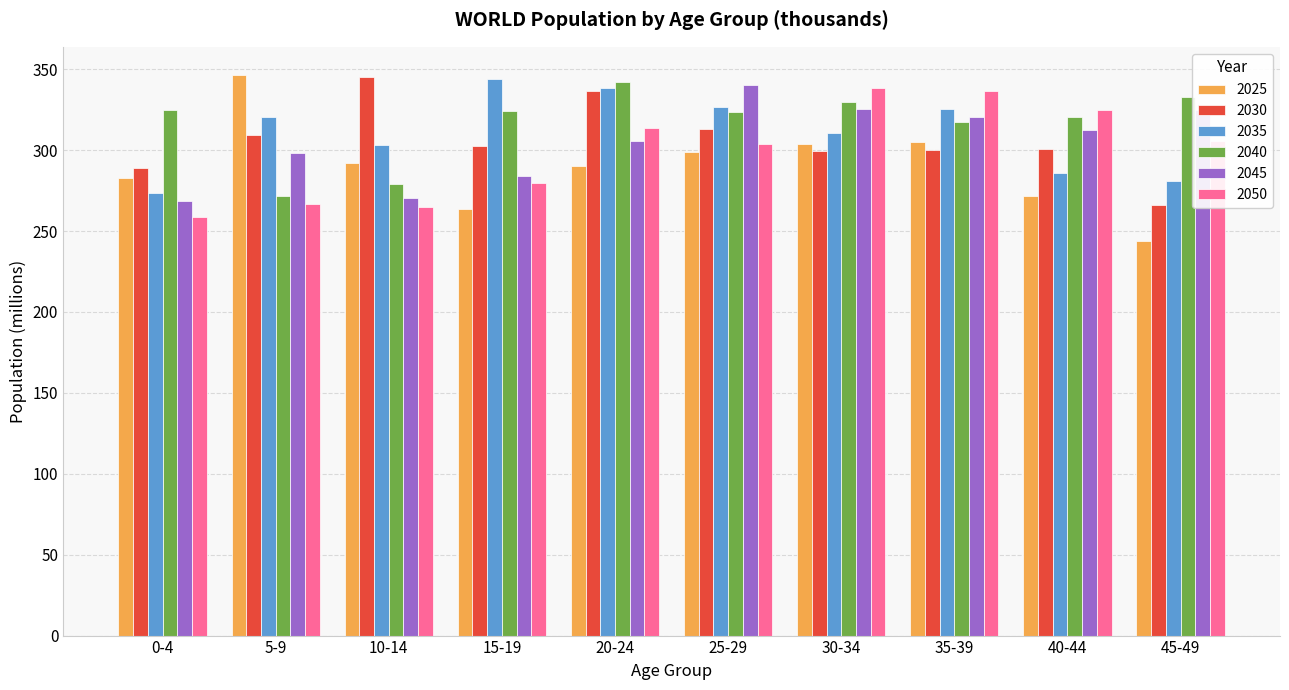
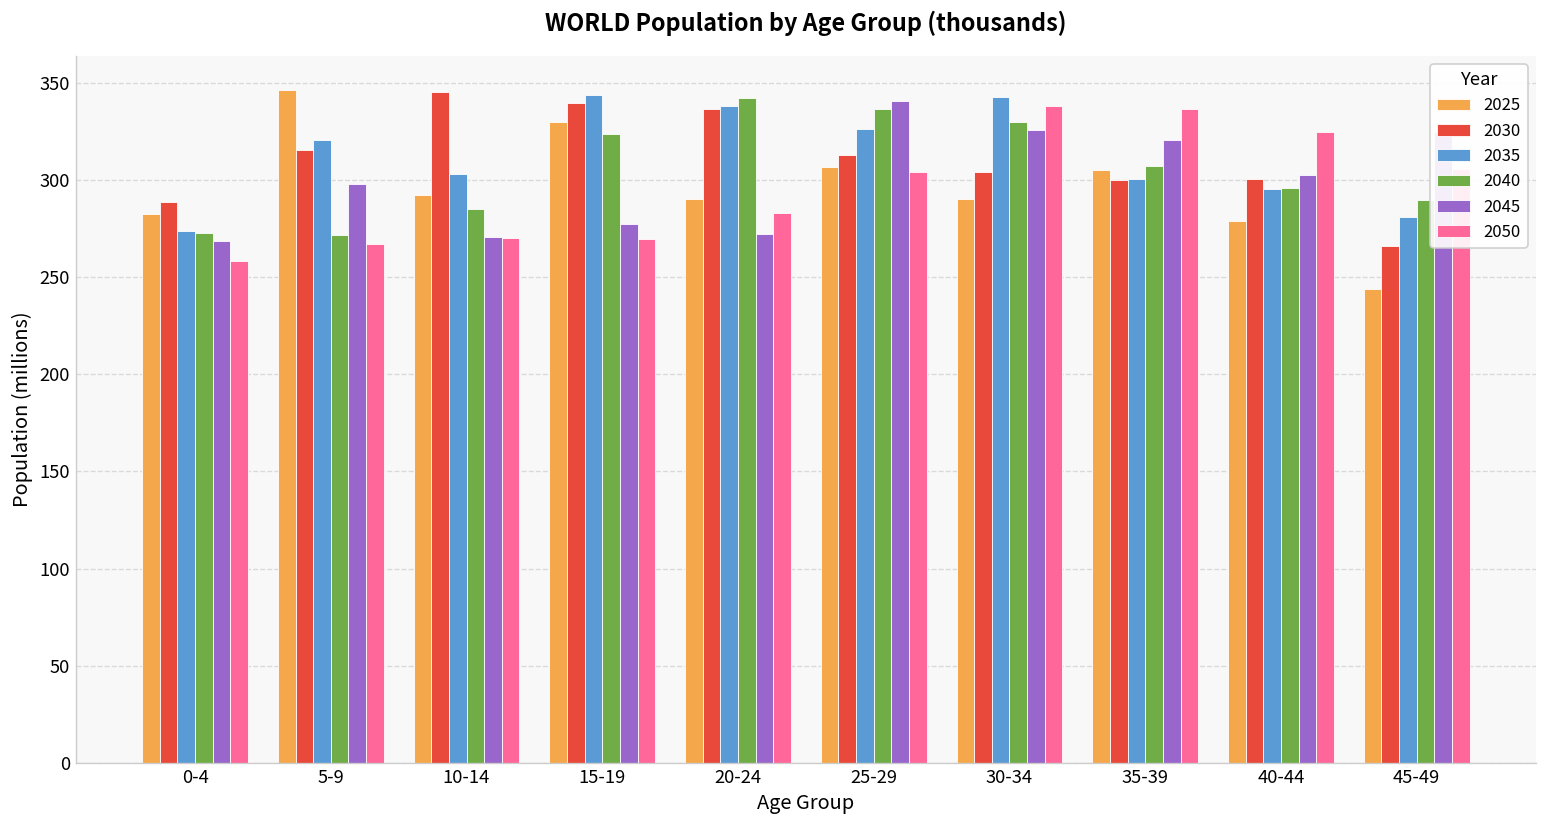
2040, 0-4: 325 -> 273
2030, 5-9: 309 -> 316
2040, 10-14: 279 -> 285
2050, 10-14: 265 -> 270
2025, 15-19: 264 -> 330
2030, 15-19: 303 -> 340
2045, 15-19: 284 -> 278
2050, 15-19: 280 -> 270
2045, 20-24: 306 -> 272
2050, 20-24: 314 -> 283
2025, 25-29: 299 -> 307
2040, 25-29: 323 -> 337
2025, 30-34: 304 -> 290
2030, 30-34: 299 -> 304
2035, 30-34: 311 -> 343
2035, 35-39: 326 -> 301
2040, 35-39: 318 -> 307
2025, 40-44: 272 -> 279
2035, 40-44: 286 -> 295
2040, 40-44: 320 -> 296
2045, 40-44: 313 -> 303
2040, 45-49: 333 -> 290
